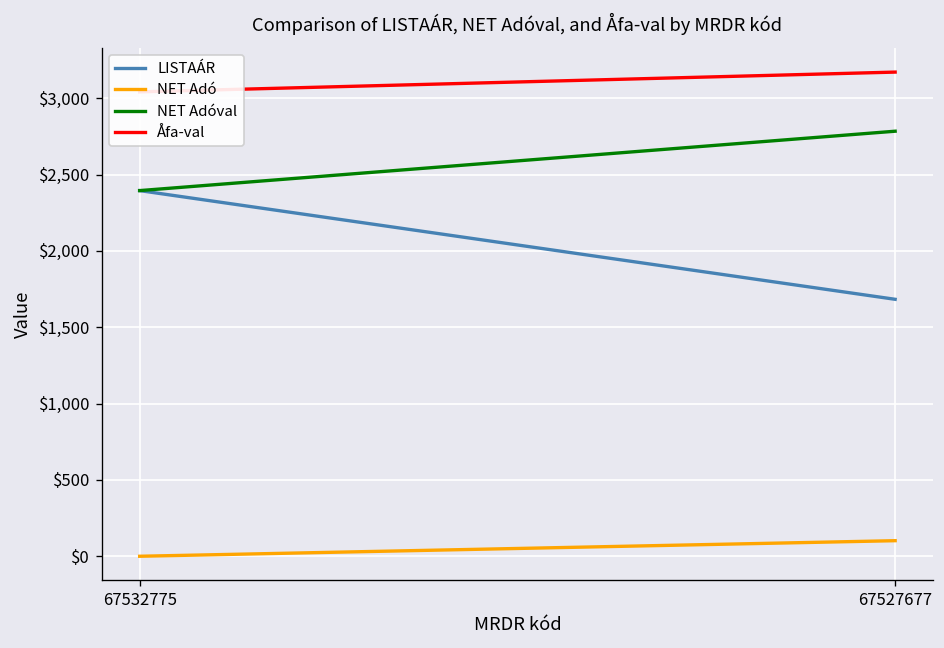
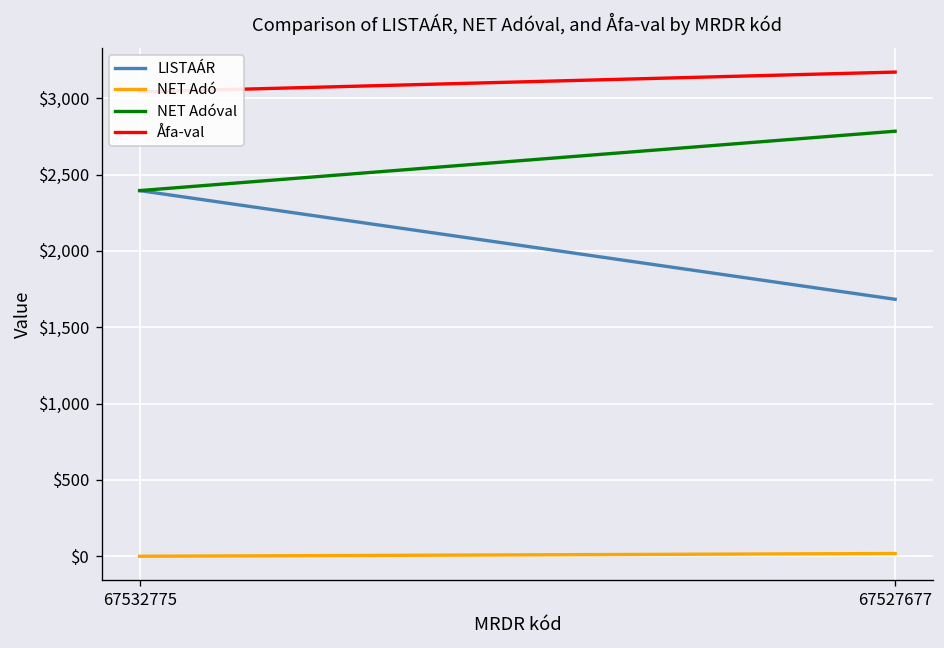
NET Adó, 67527677: $100 -> $20
